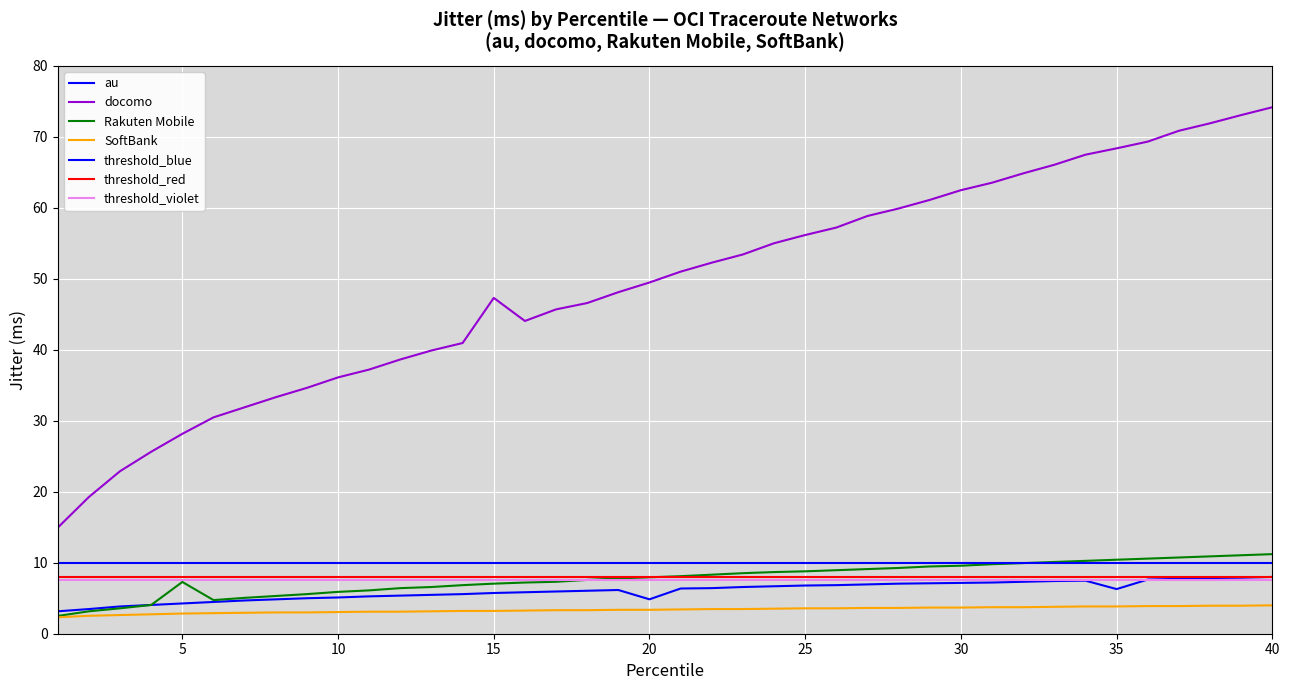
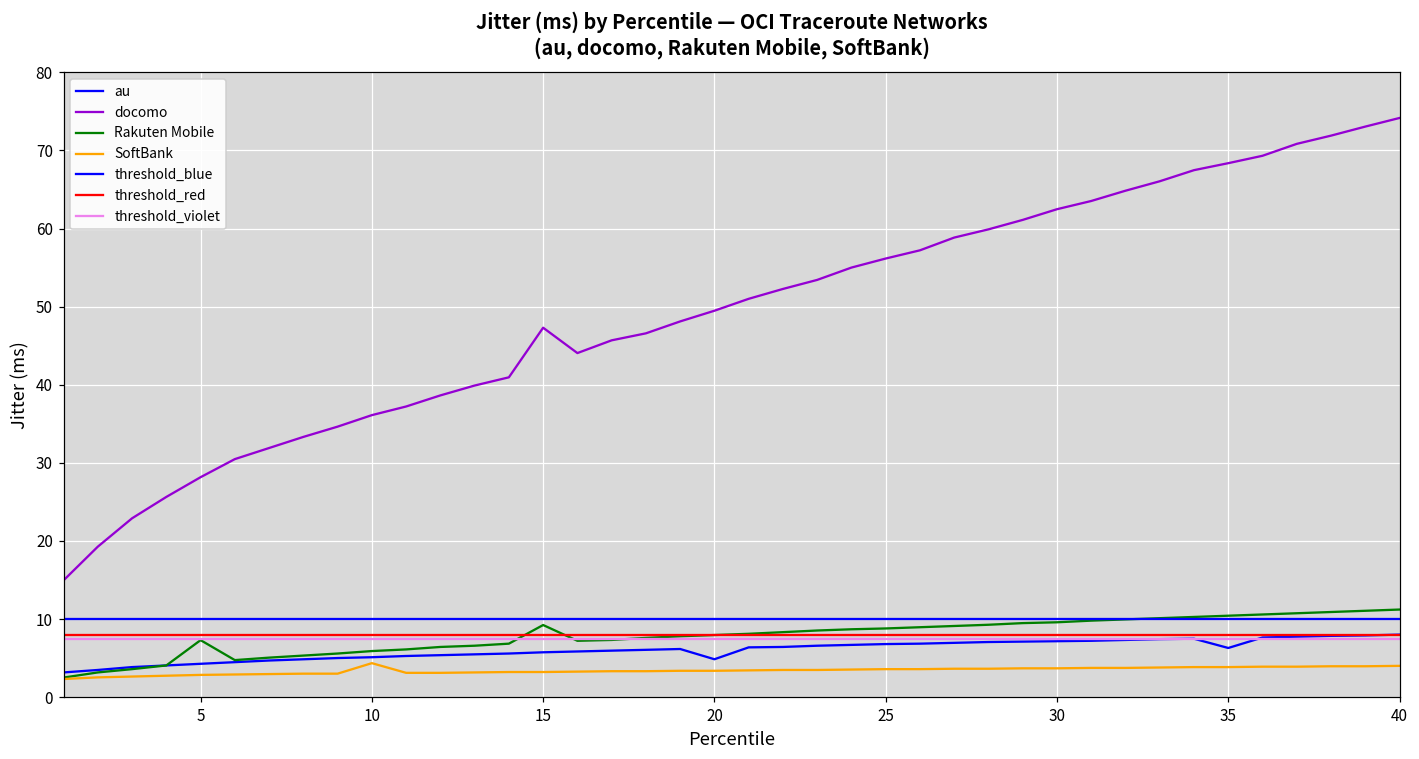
SoftBank, 10: 3 -> 4
Rakuten Mobile, 15: 7 -> 9
